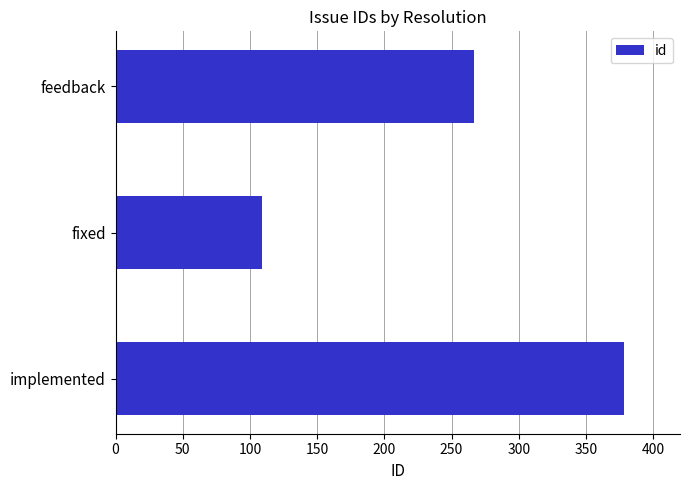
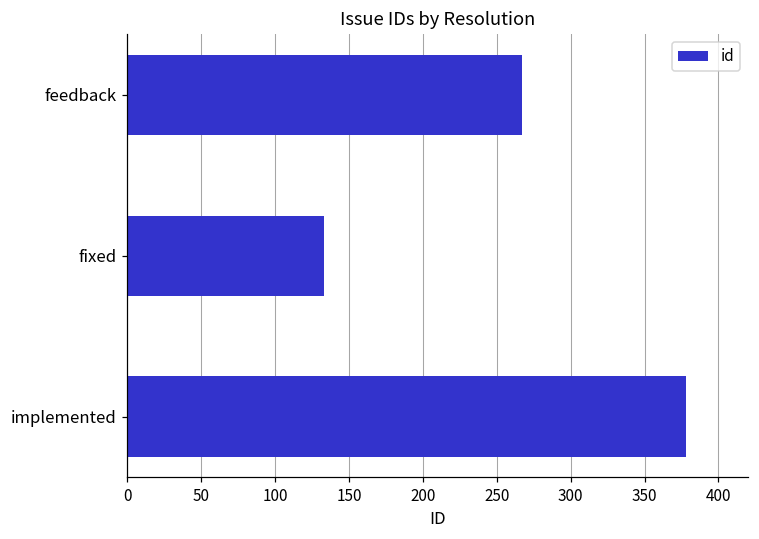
fixed: 109 -> 133
